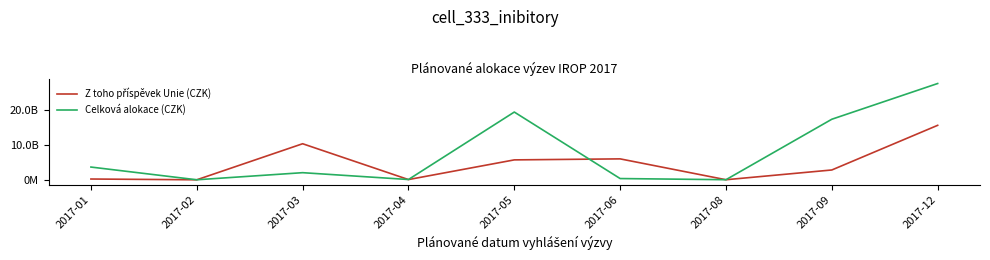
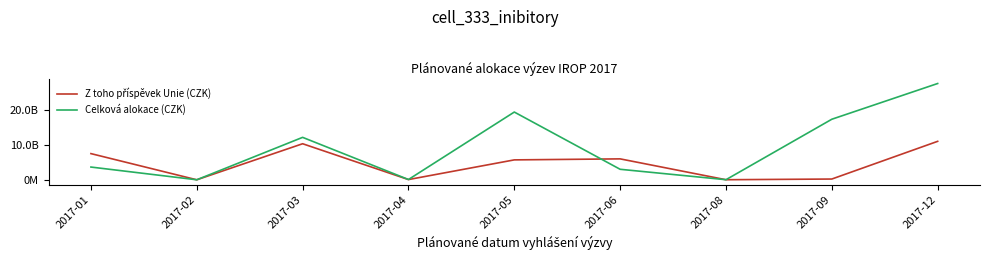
Z toho příspěvek Unie (CZK), 2017-01: 0 -> 8000000000
Celková alokace (CZK), 2017-03: 2000000000 -> 12000000000
Celková alokace (CZK), 2017-06: 0 -> 3000000000
Z toho příspěvek Unie (CZK), 2017-09: 3000000000 -> 0
Z toho příspěvek Unie (CZK), 2017-12: 16000000000 -> 11000000000
